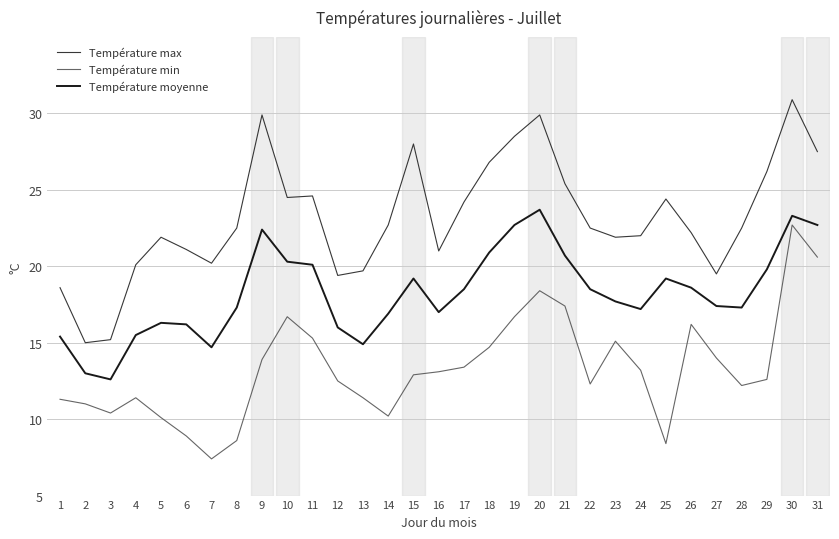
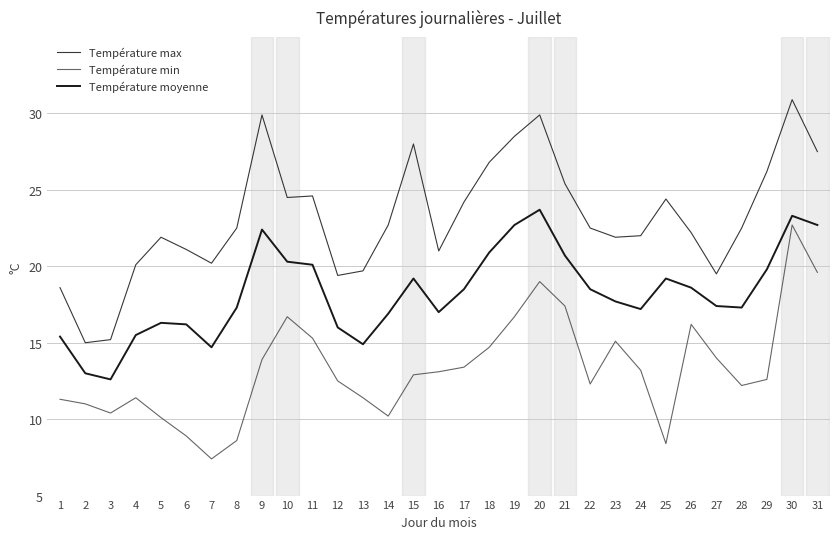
Température min, 20: 18.4 -> 19.0
Température min, 31: 20.6 -> 19.6
